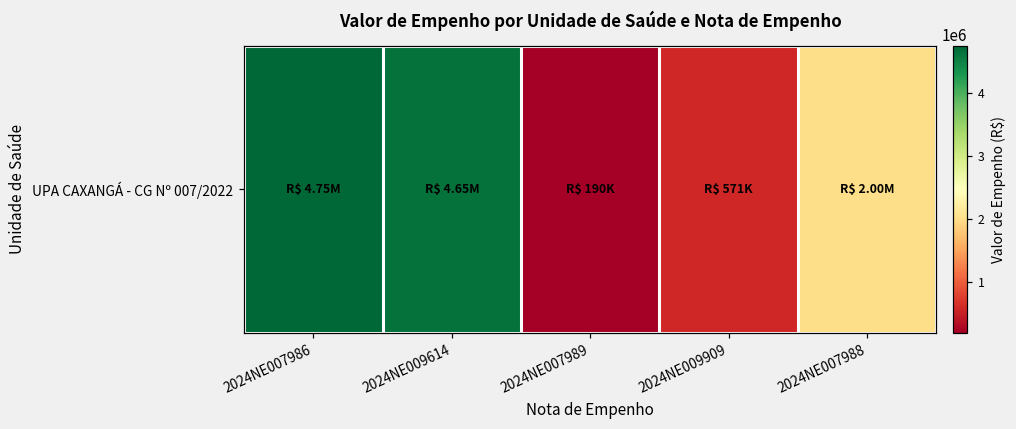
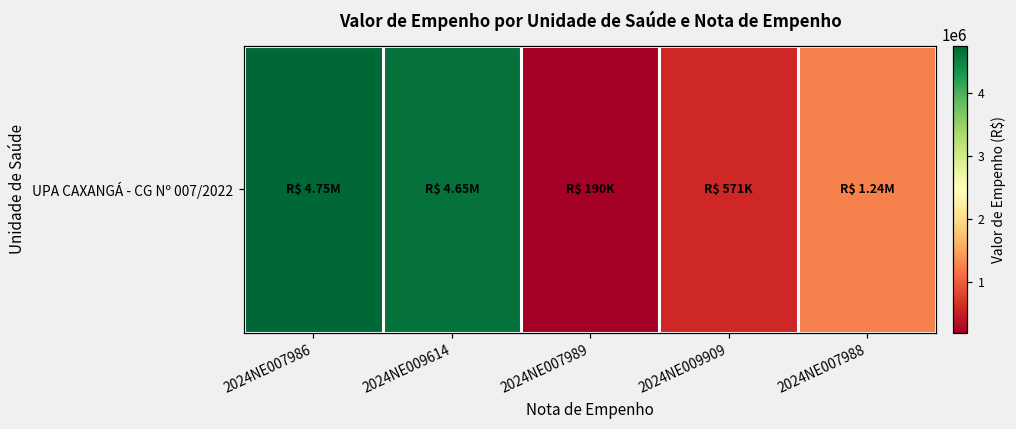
UPA CAXANGÁ - CG Nº 007/2022, 2024NE007988: 2.00M -> 1.24M
